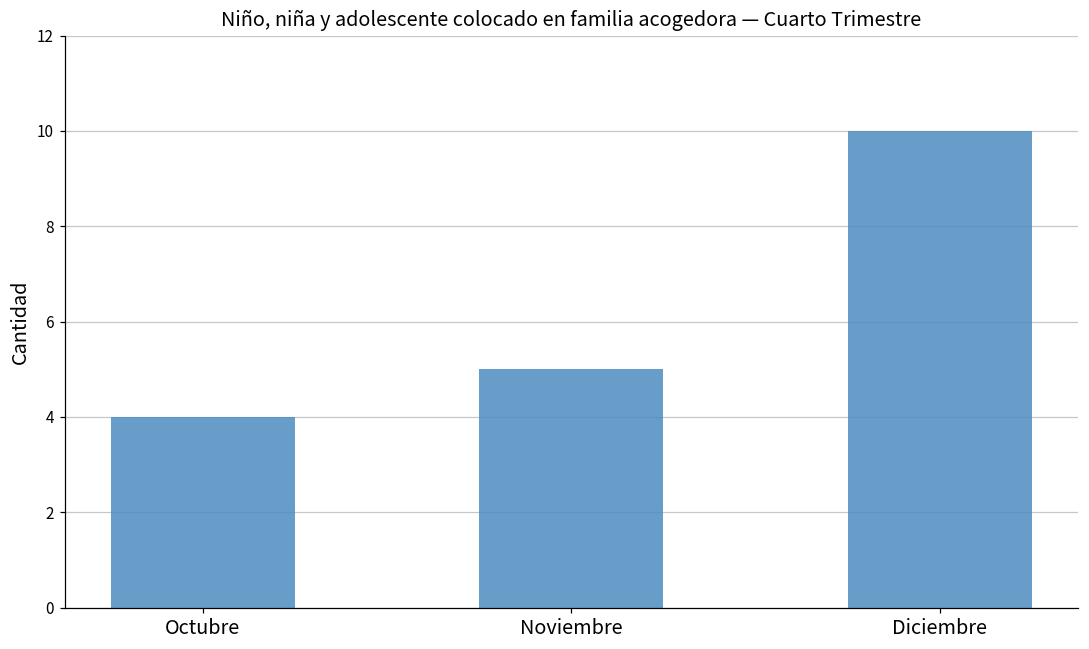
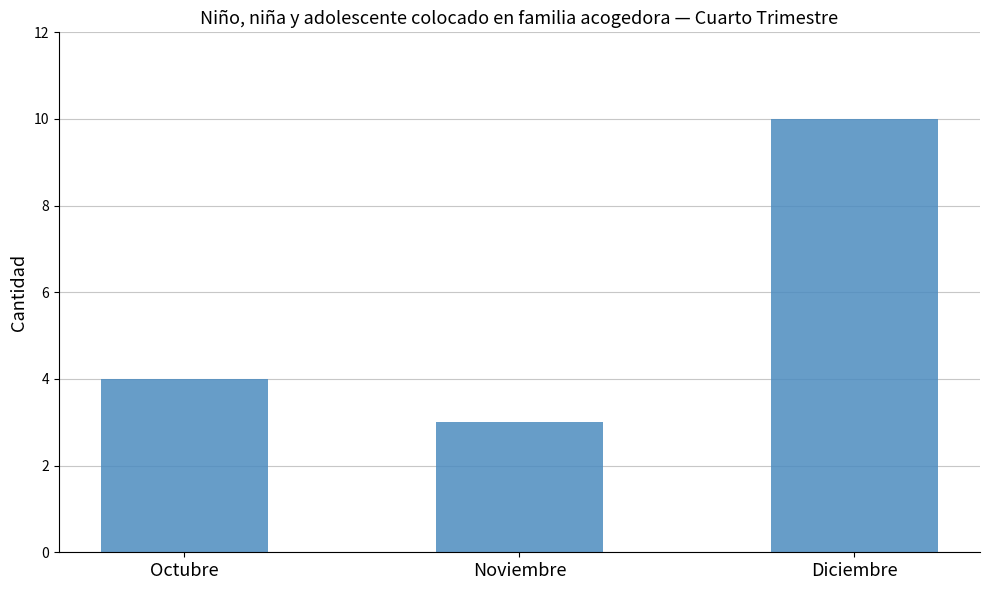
Noviembre: 5 -> 3
